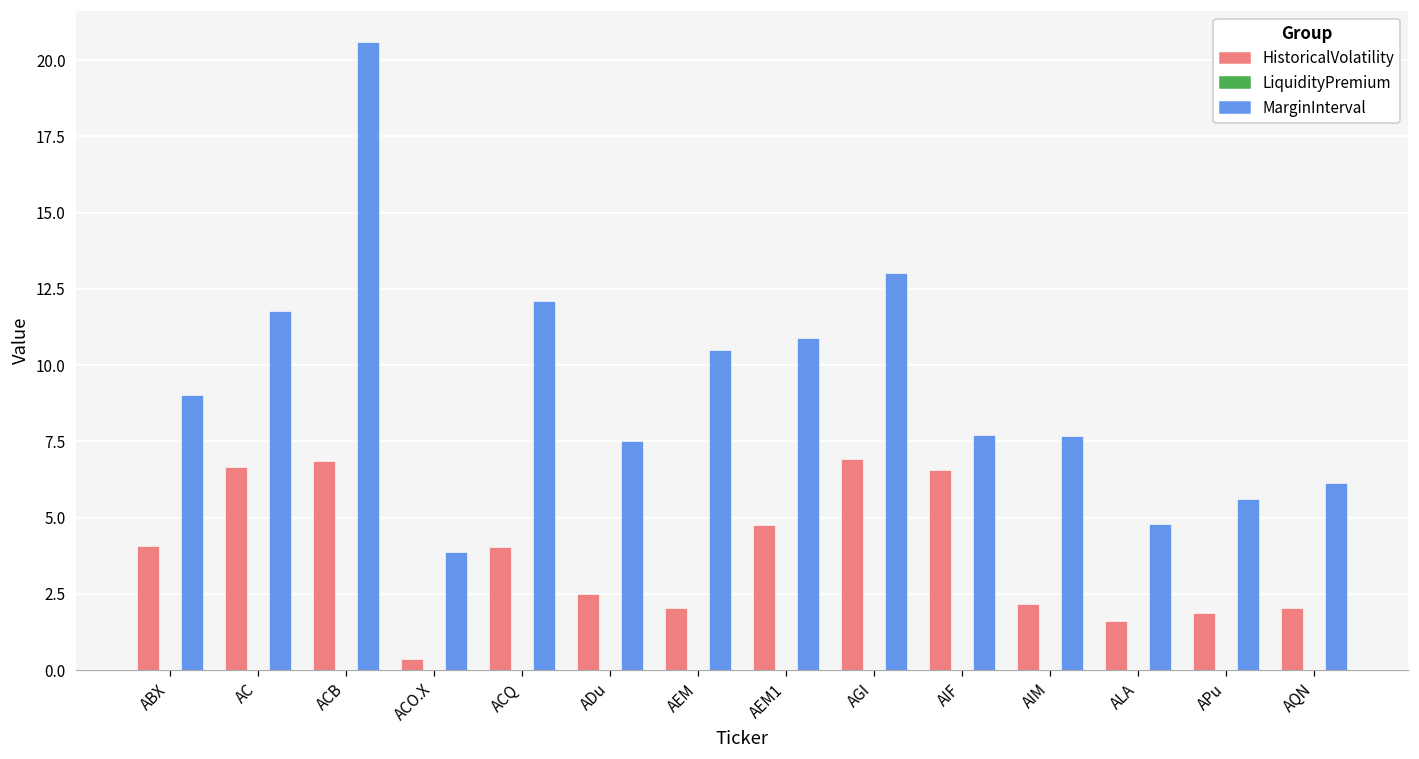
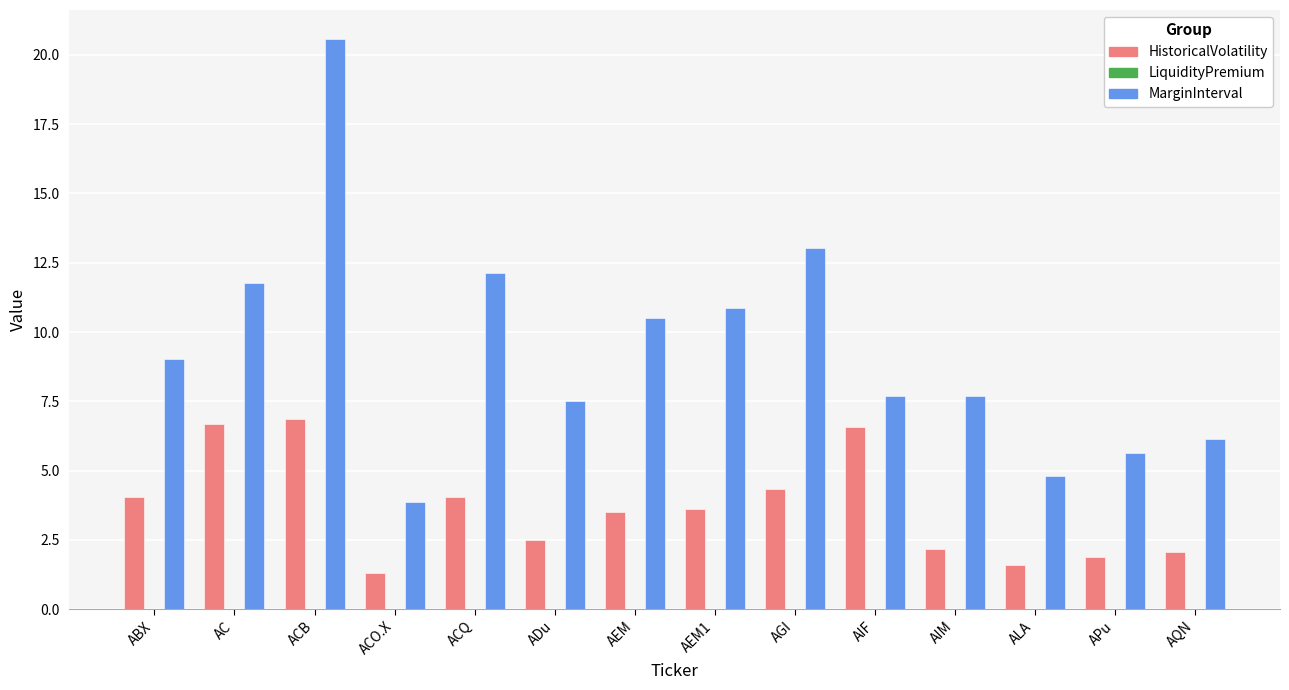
HistoricalVolatility, ACO.X: 0.4 -> 1.3
HistoricalVolatility, AEM: 2.0 -> 3.5
HistoricalVolatility, AEM1: 4.8 -> 3.6
HistoricalVolatility, AGI: 6.9 -> 4.3
